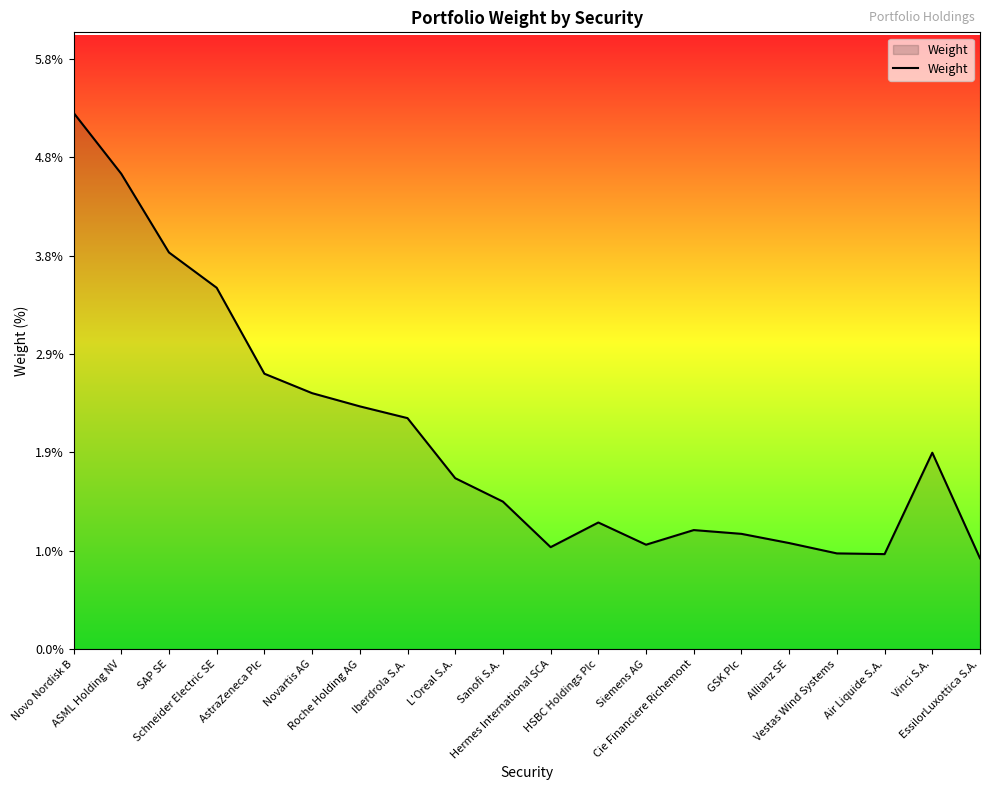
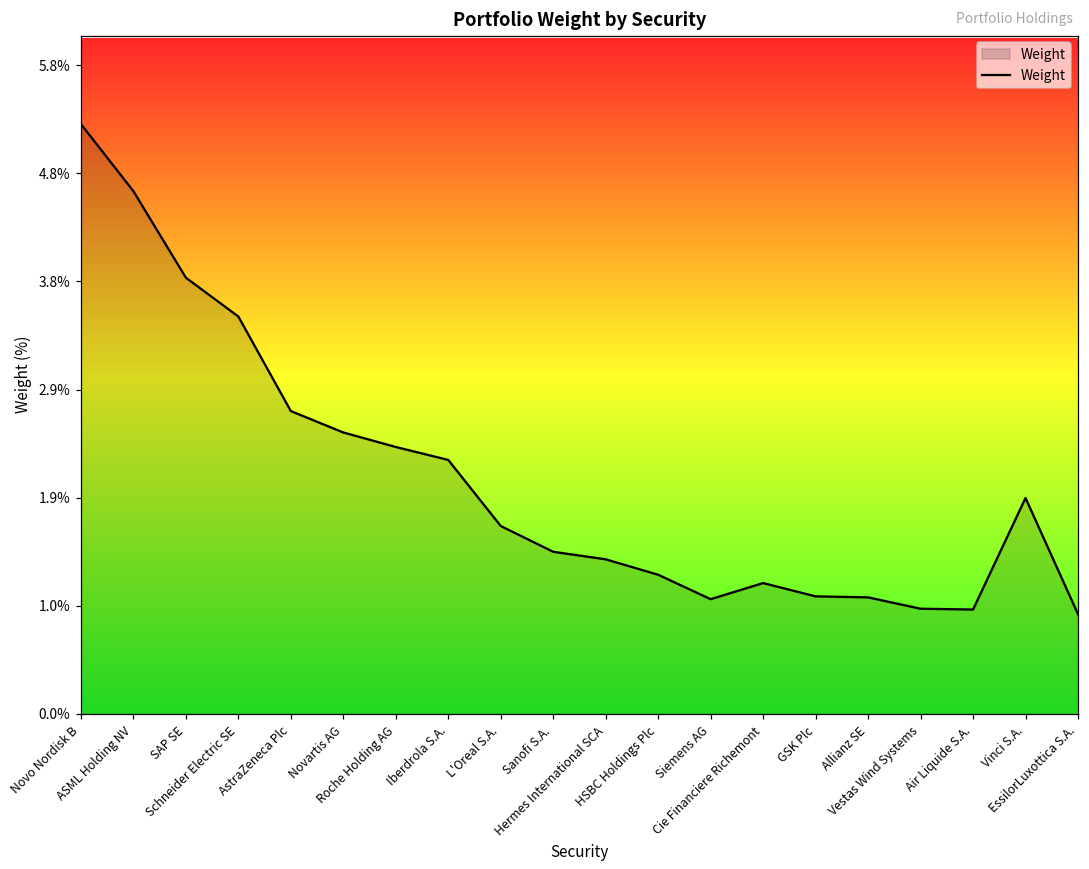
Hermes International SCA: 1.00% -> 1.37%
GSK Plc: 1.13% -> 1.05%
